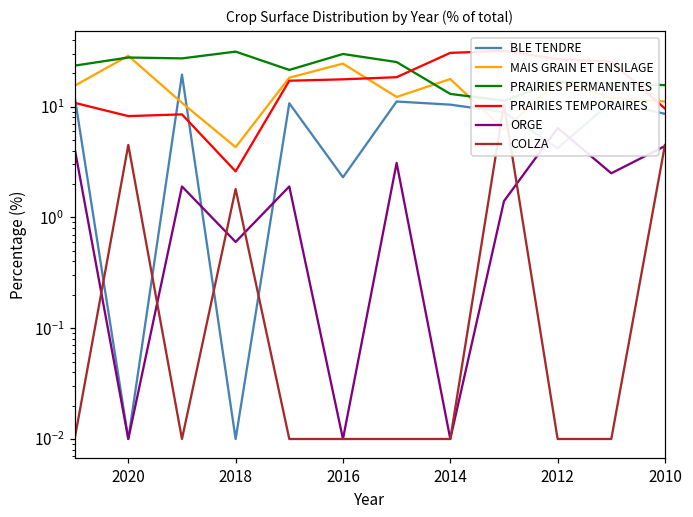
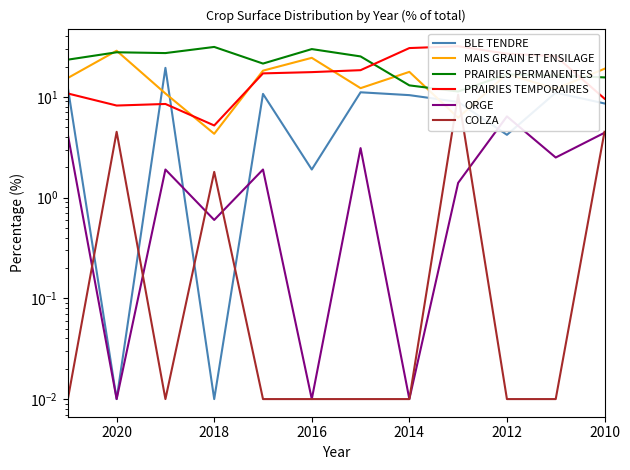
PRAIRIES TEMPORAIRES, 2018: 2.6 -> 5
BLE TENDRE, 2016: 2.3 -> 1.9
MAIS GRAIN ET ENSILAGE, 2010: 11 -> 19
